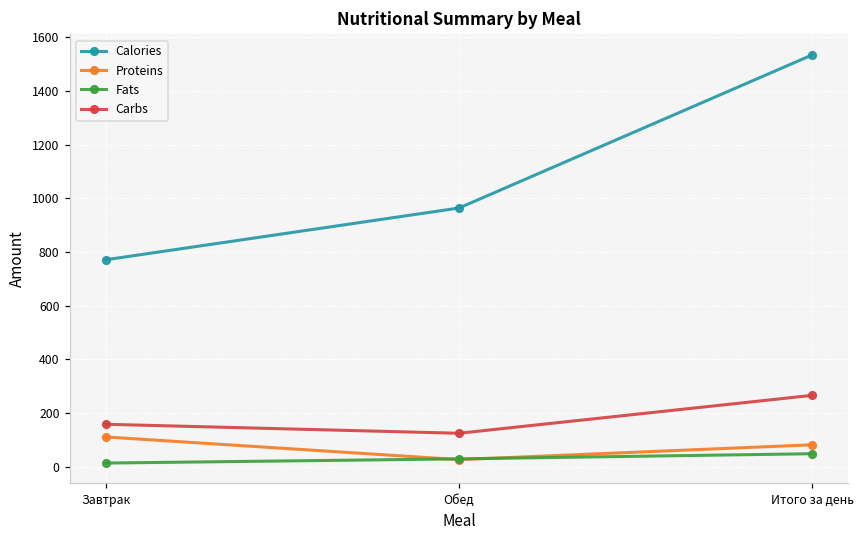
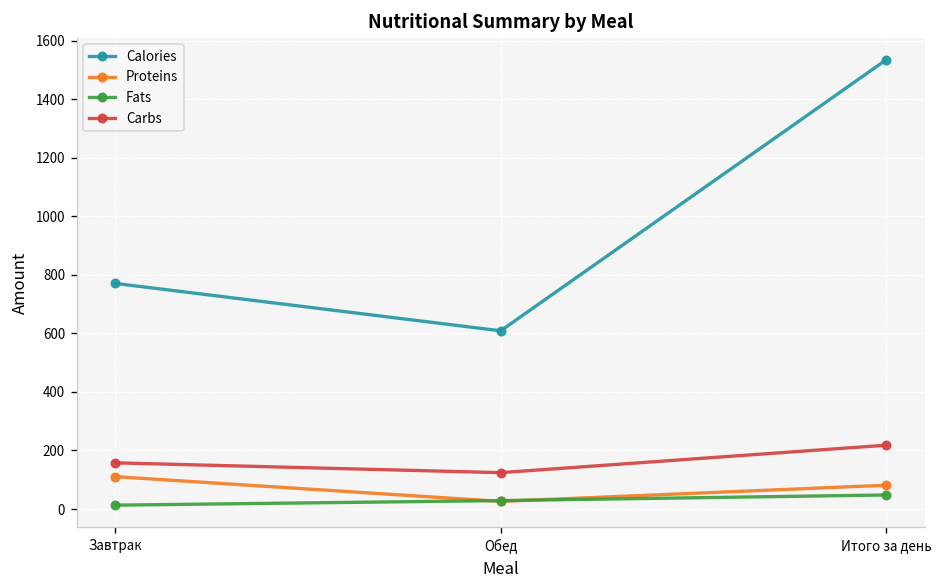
Calories, Обед: 960 -> 610
Carbs, Итого за день: 270 -> 220
